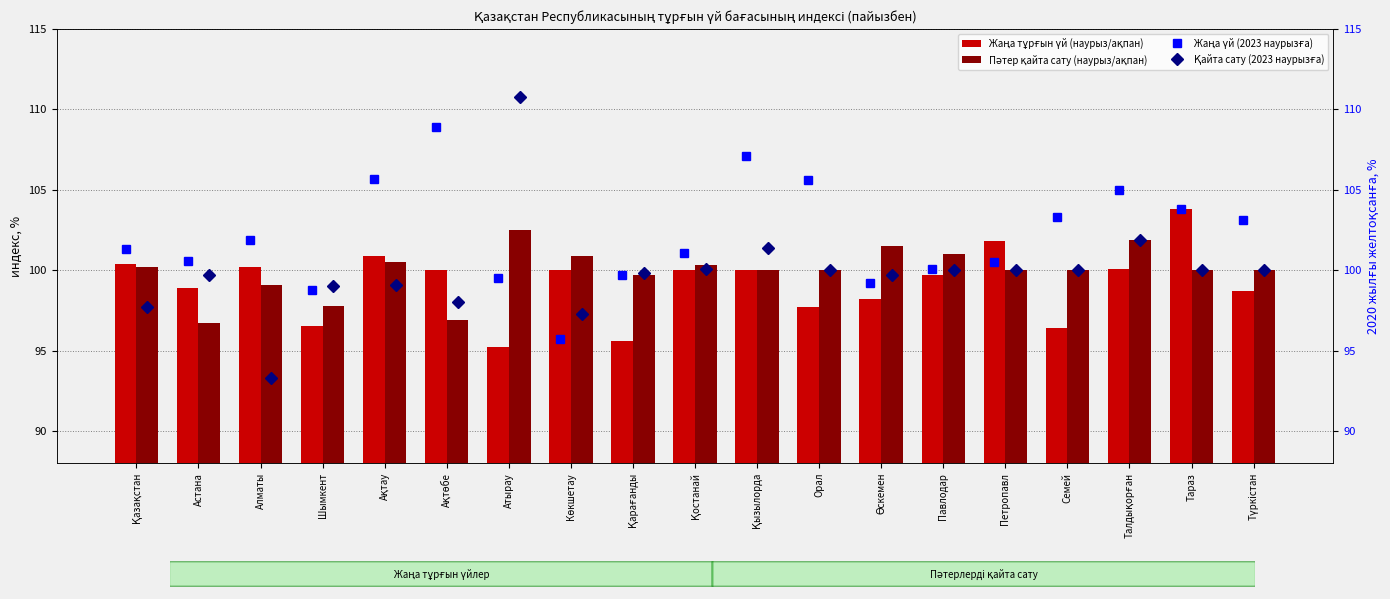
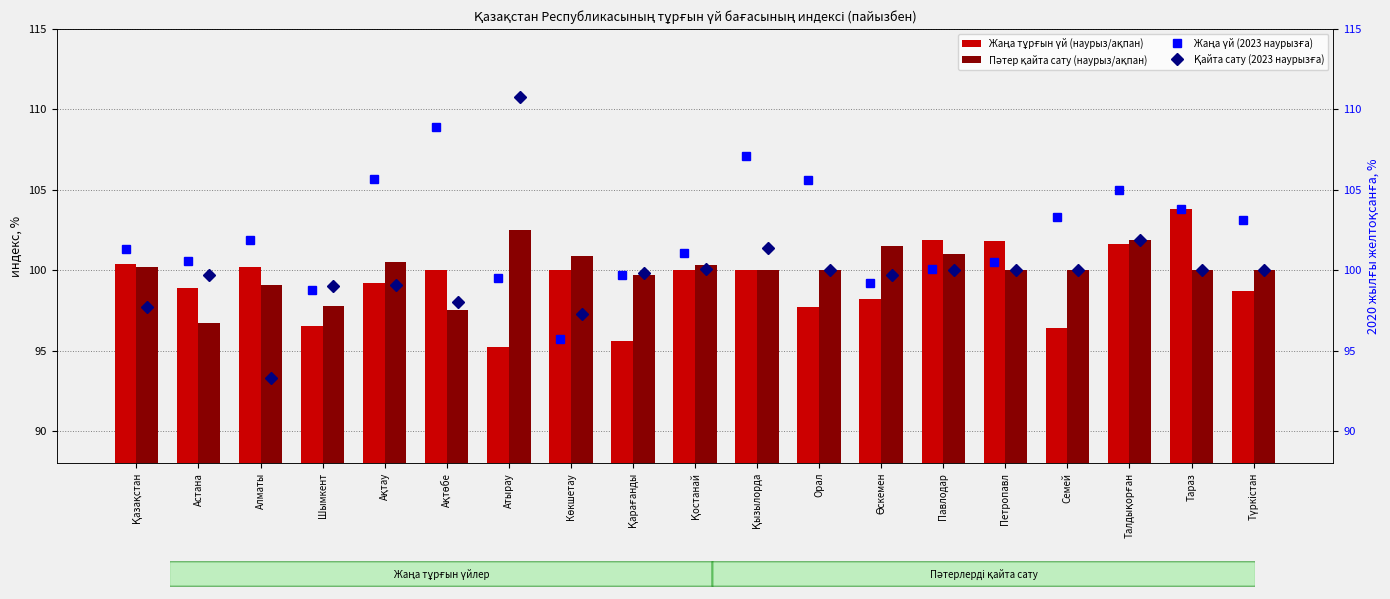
Жаңа тұрғын үй (наурыз/ақпан), Ақтау: 100.9 -> 99.2
Пәтер қайта сату (наурыз/ақпан), Ақтөбе: 96.9 -> 97.5
Жаңа тұрғын үй (наурыз/ақпан), Павлодар: 99.7 -> 101.9
Жаңа тұрғын үй (наурыз/ақпан), Талдықорған: 100.1 -> 101.6
